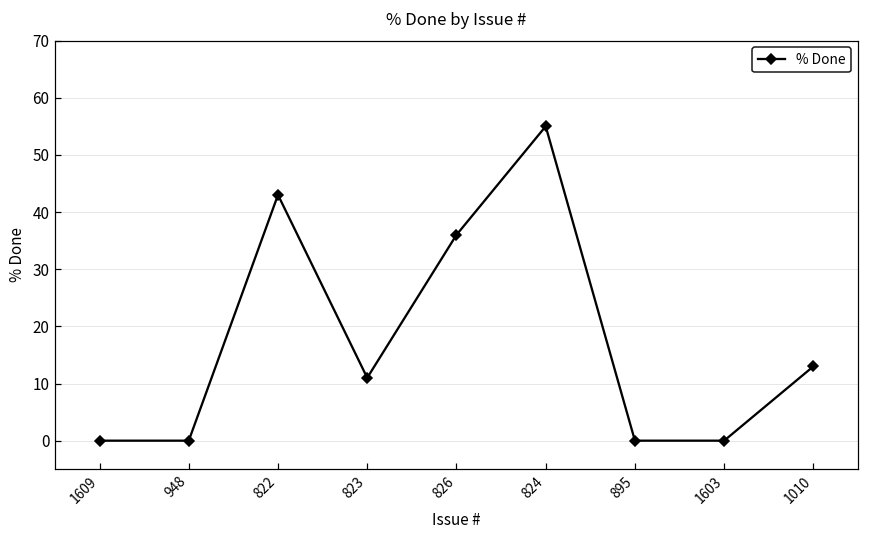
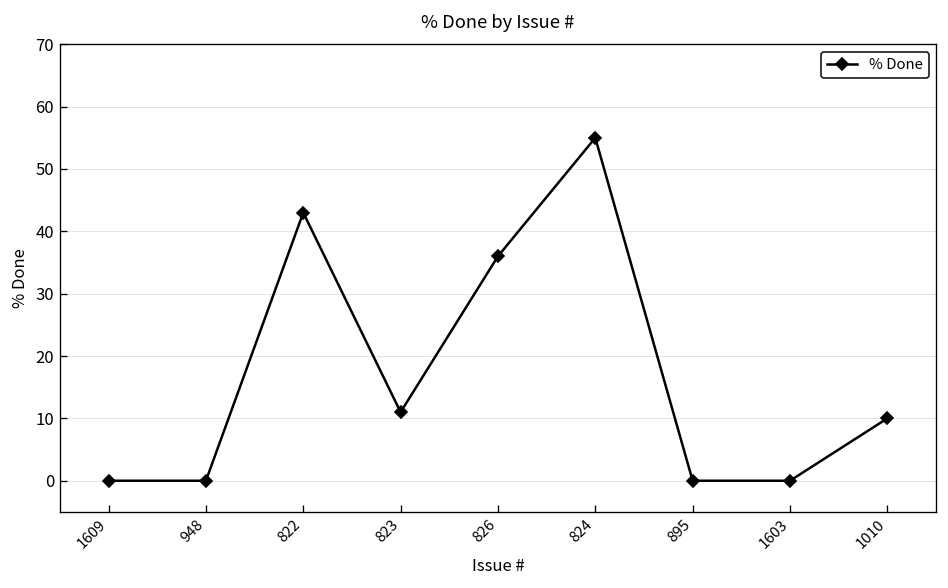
1010: 13 -> 10
